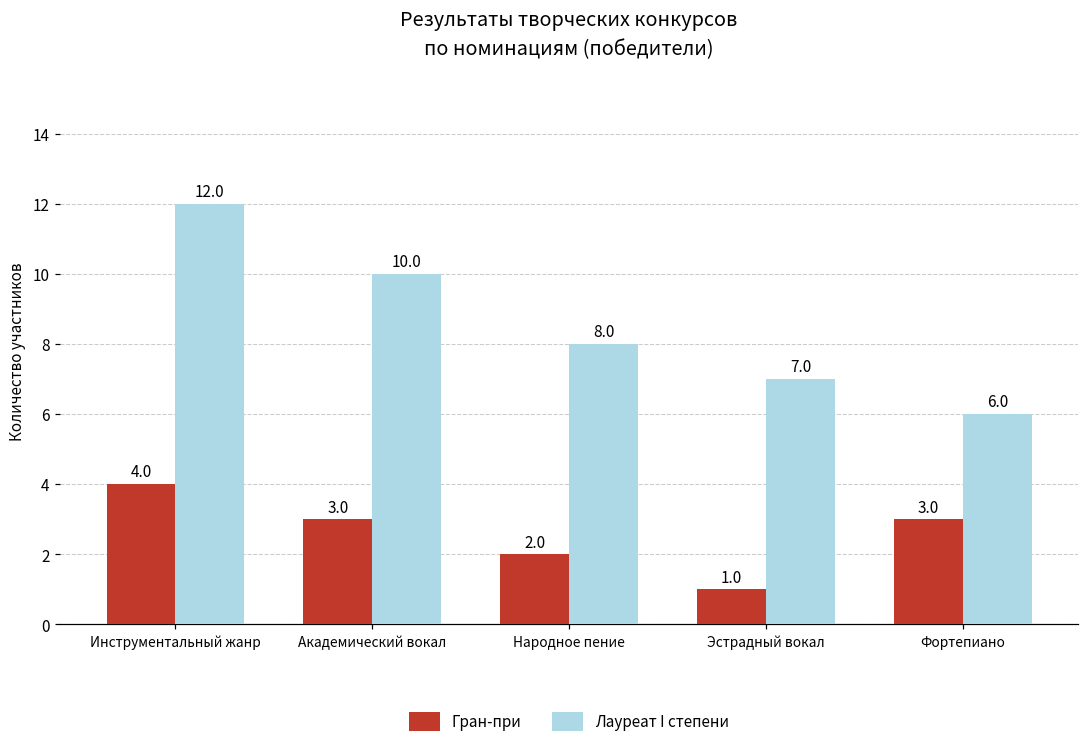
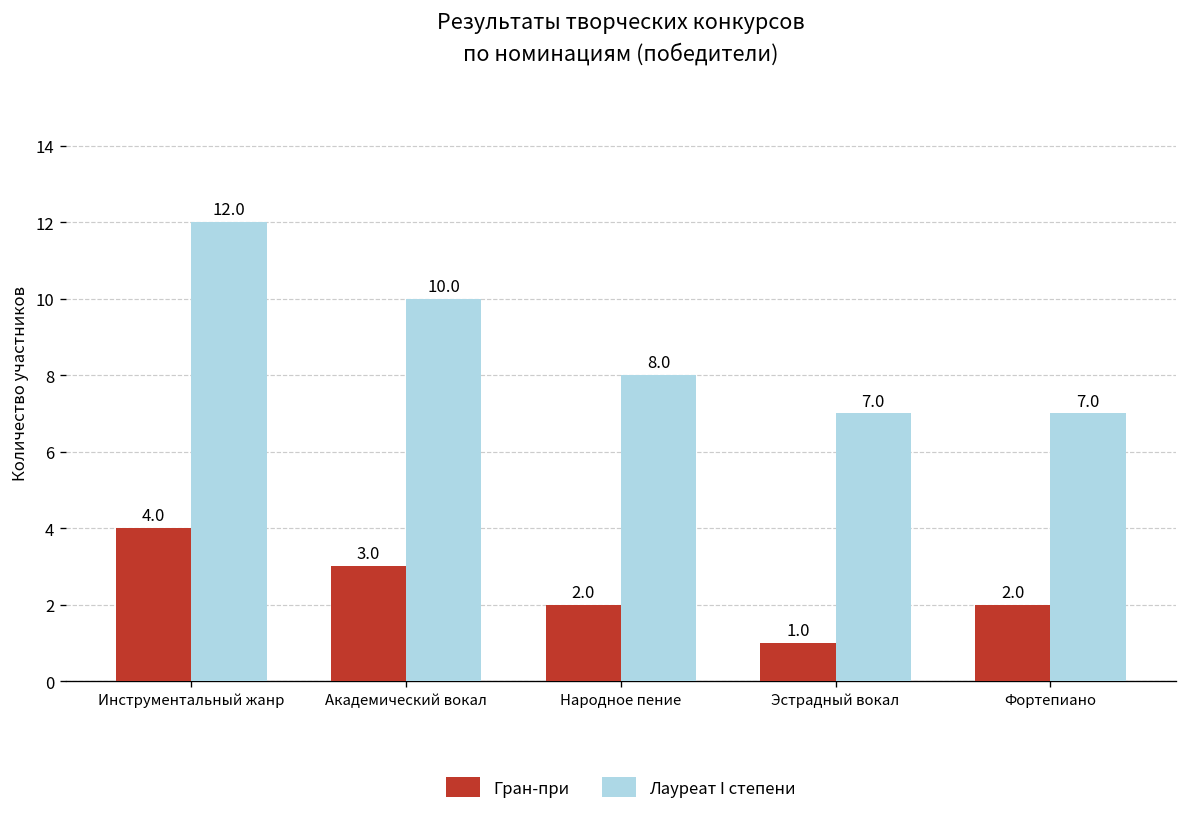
Гран-при, Фортепиано: 3.0 -> 2.0
Лауреат I степени, Фортепиано: 6.0 -> 7.0
